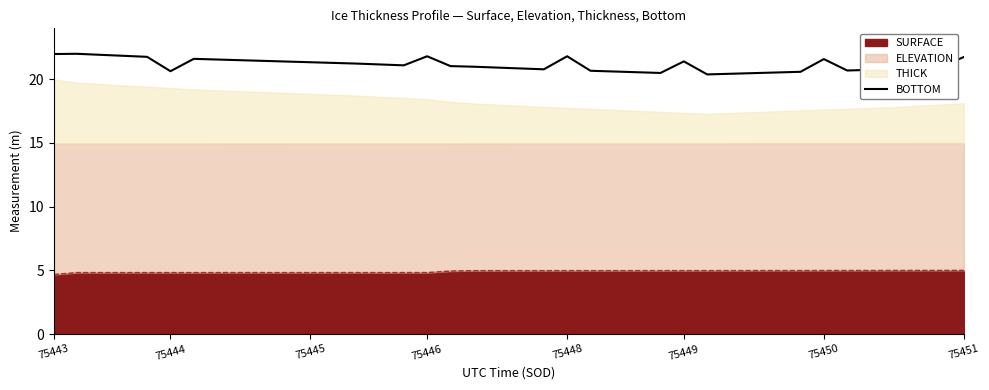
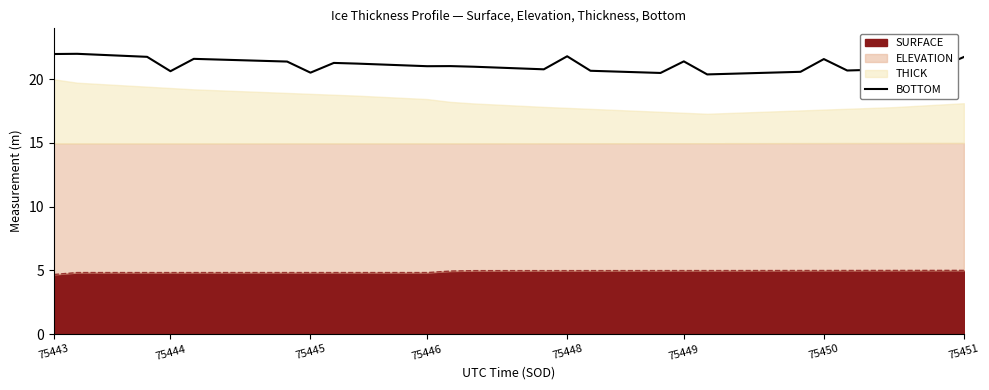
BOTTOM, 75445: 21.3 -> 20.5
BOTTOM, 75446: 21.8 -> 21.0
